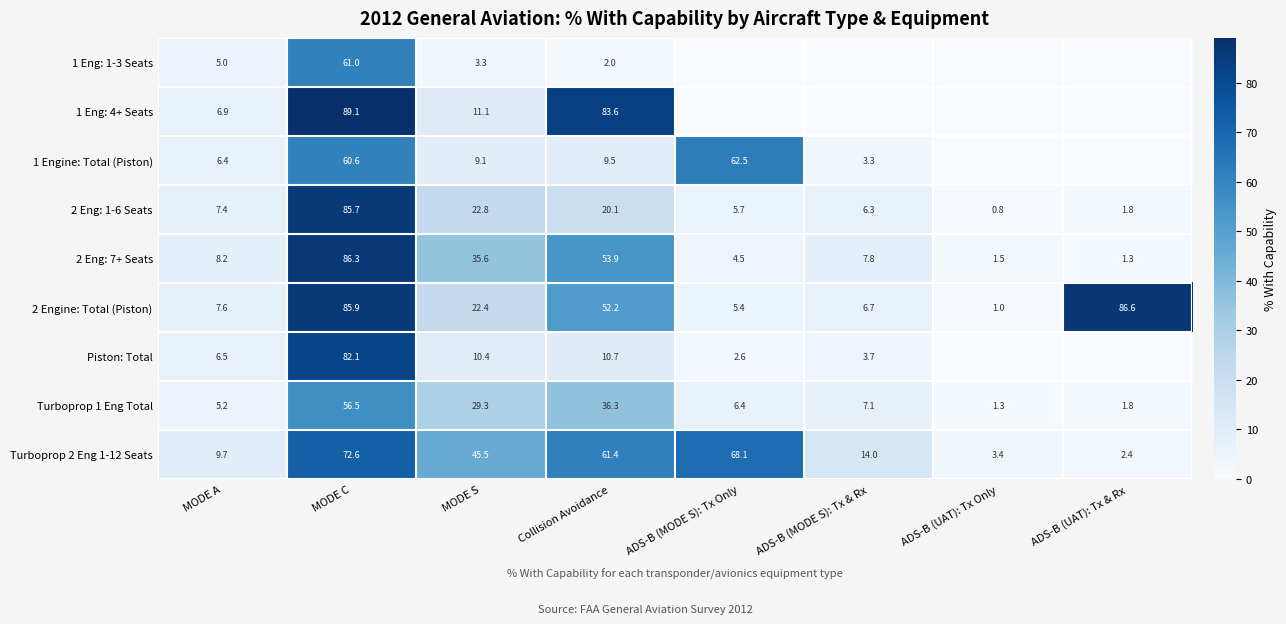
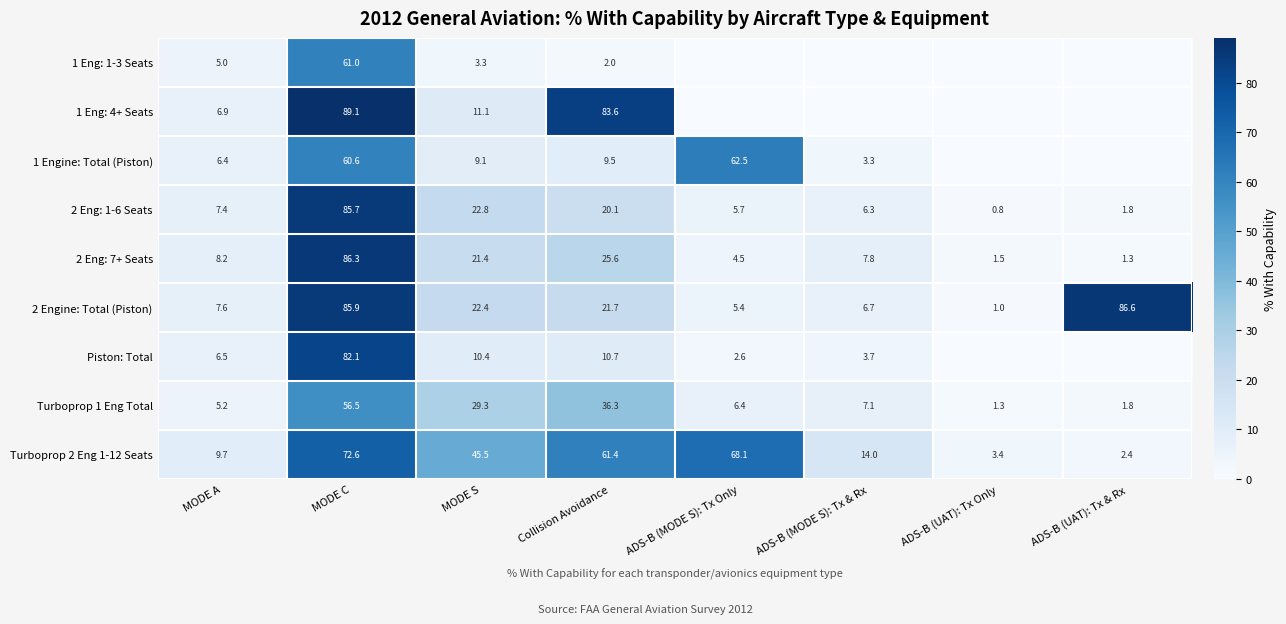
2 Eng: 7+ Seats, MODE S: 35.6 -> 21.4
2 Eng: 7+ Seats, Collision Avoidance: 53.9 -> 25.6
2 Engine: Total (Piston), Collision Avoidance: 52.2 -> 21.7
